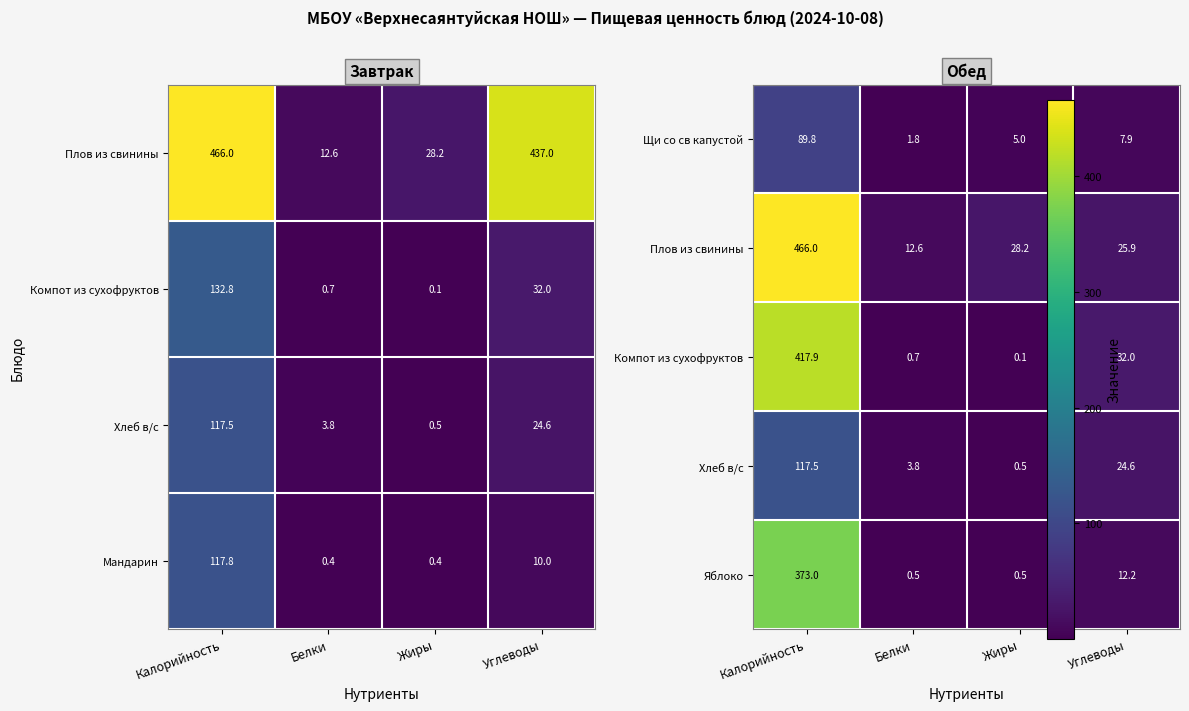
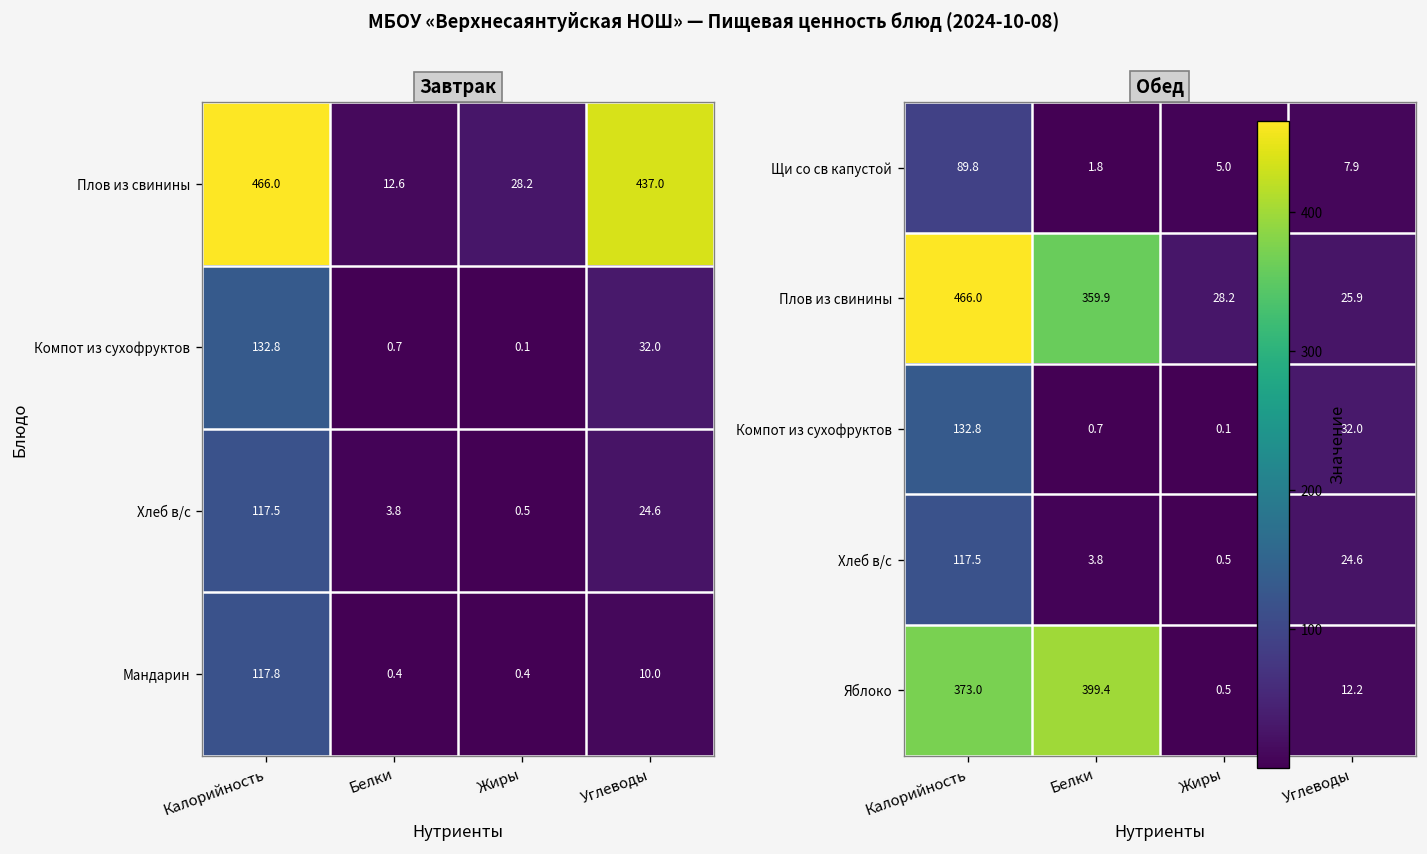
Обед, Плов из свинины, Белки: 12.6 -> 359.9
Обед, Компот из сухофруктов, Калорийность: 417.9 -> 132.8
Обед, Яблоко, Белки: 0.5 -> 399.4
